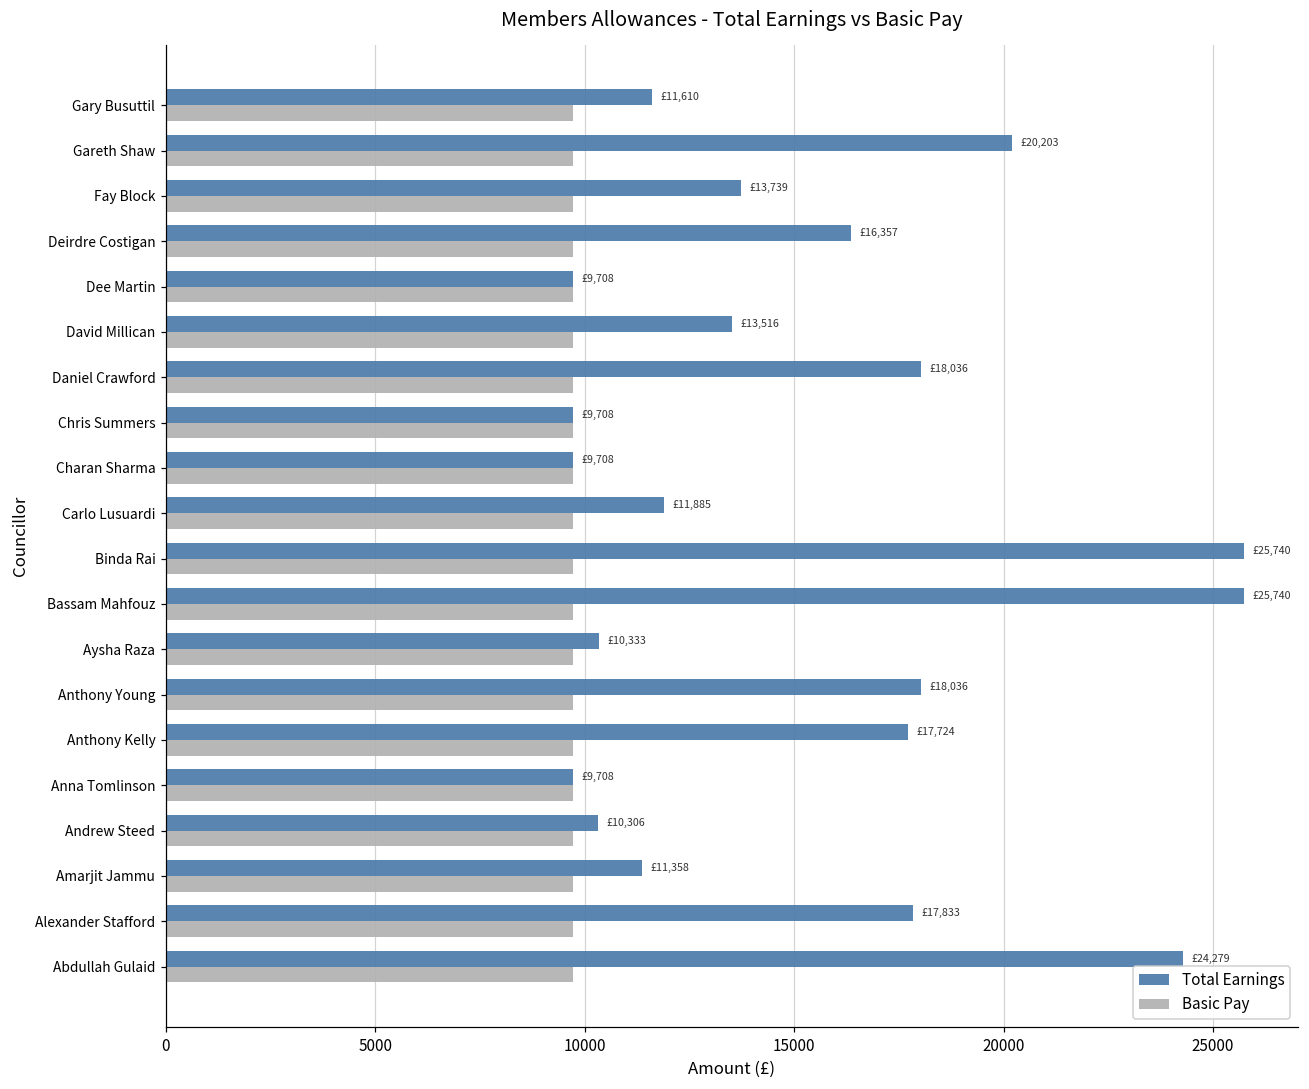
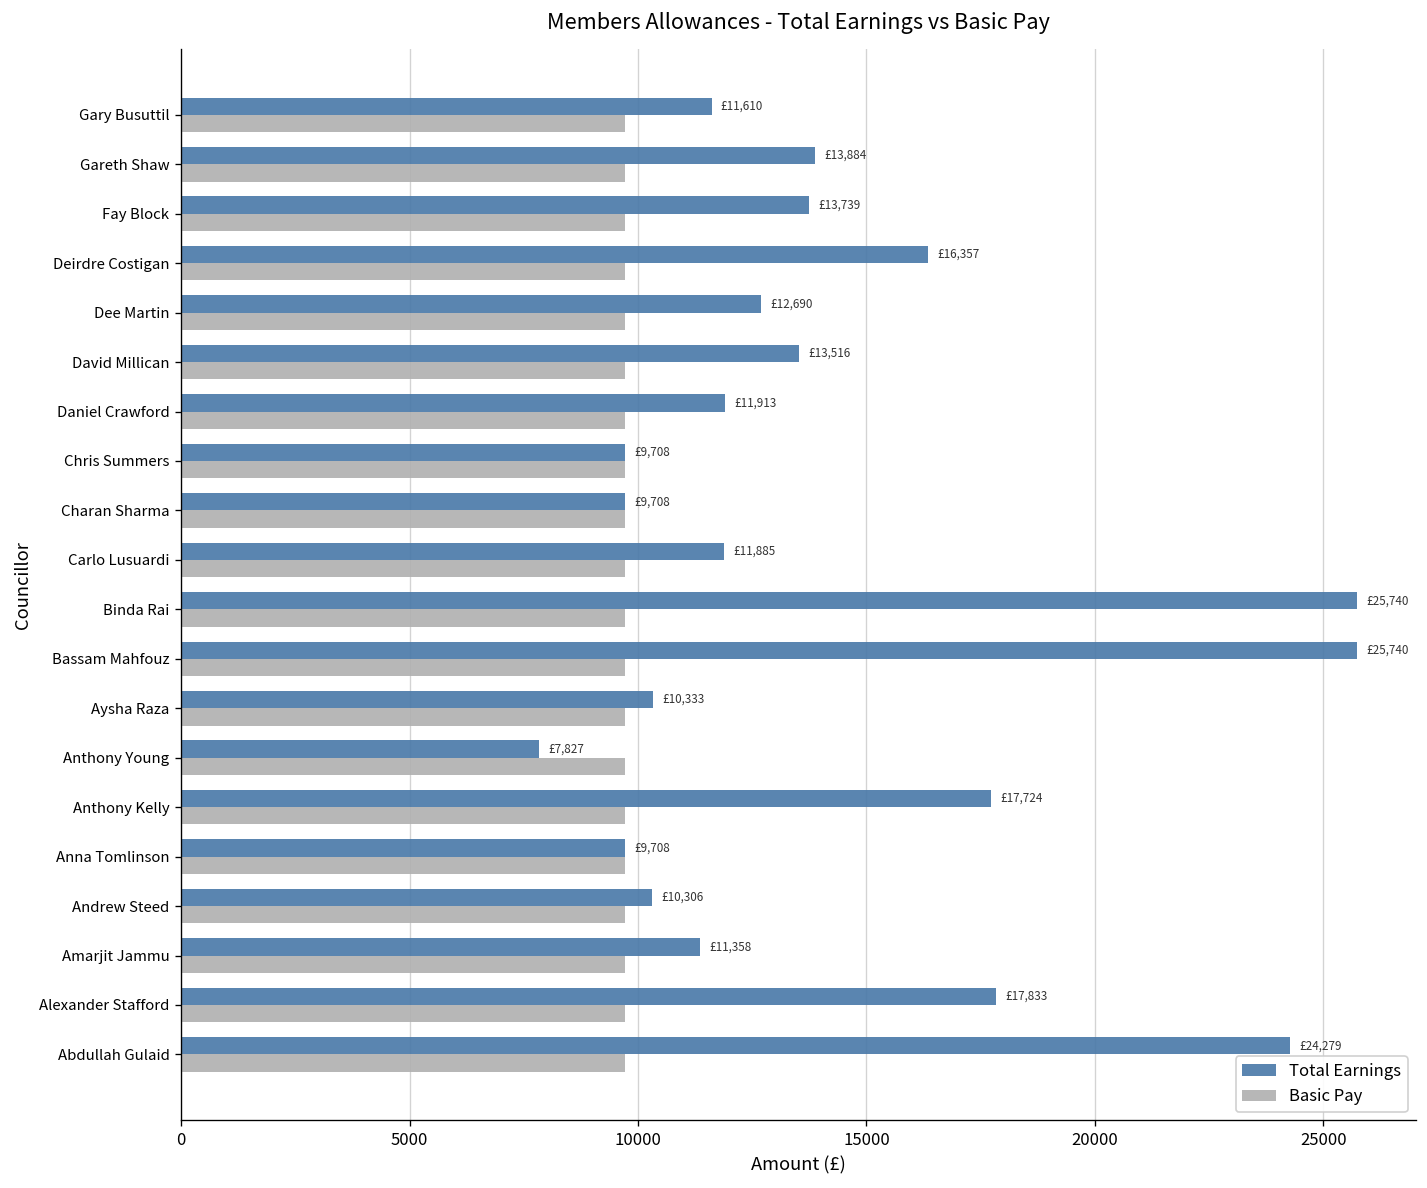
Total Earnings, Gareth Shaw: £20,203 -> £13,884
Total Earnings, Dee Martin: £9,708 -> £12,690
Total Earnings, Daniel Crawford: £18,036 -> £11,913
Total Earnings, Anthony Young: £18,036 -> £7,827
